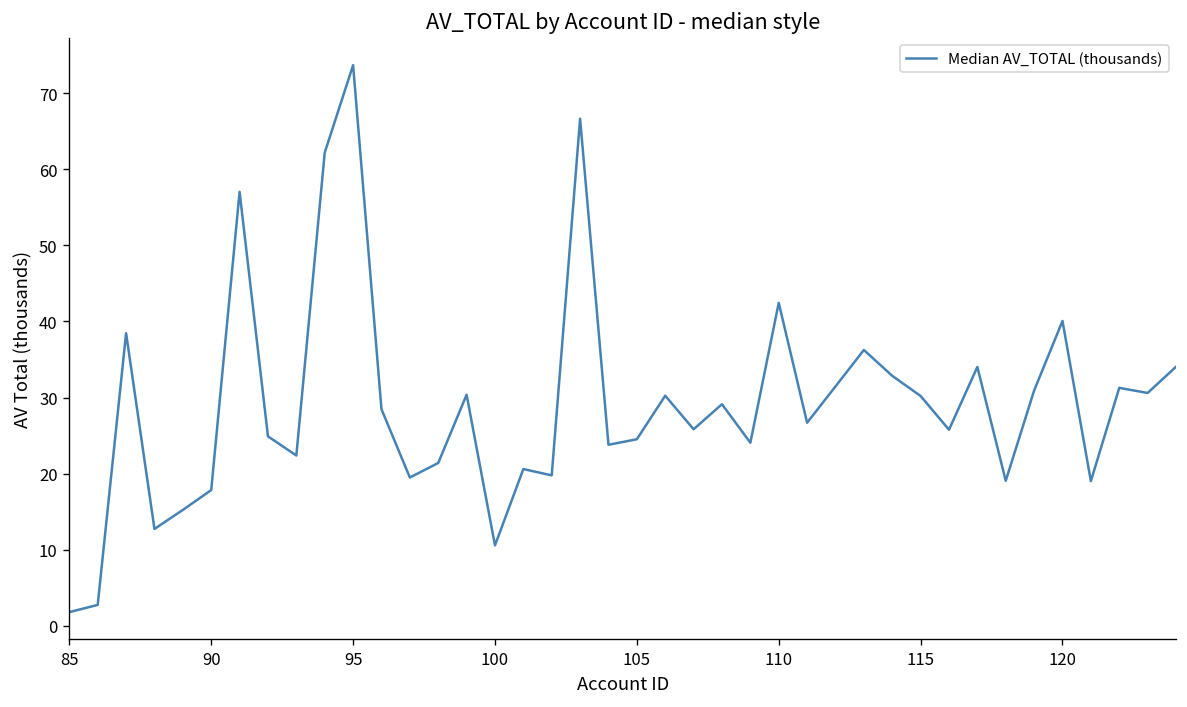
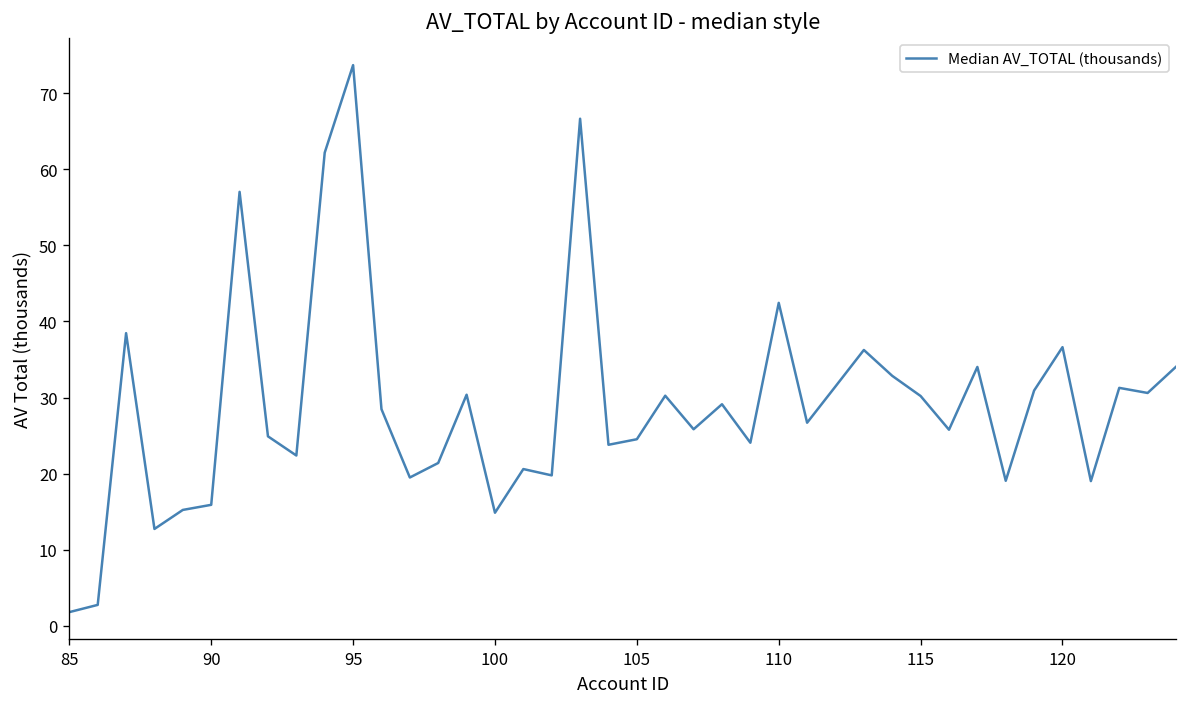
90: 18 -> 16
100: 11 -> 15
120: 40 -> 37
